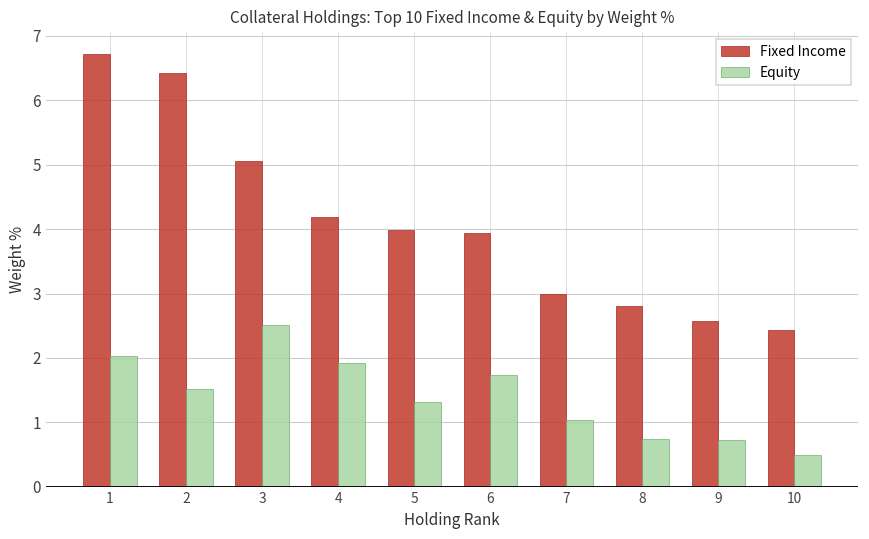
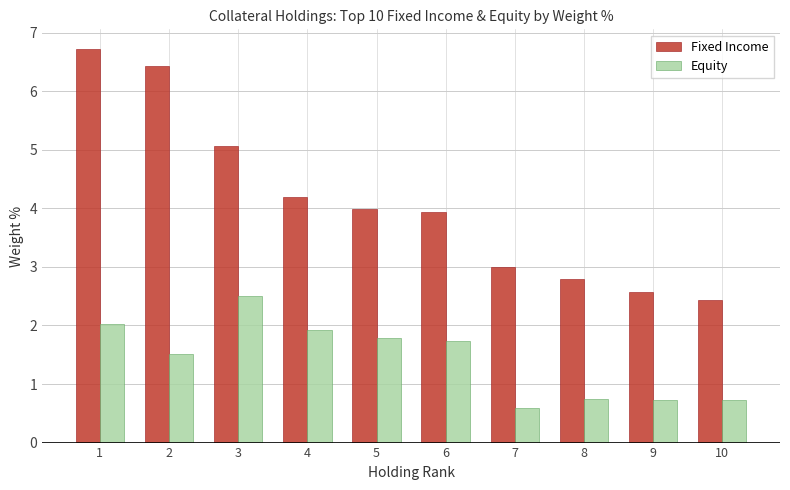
Equity, 5: 1.3 -> 1.8
Equity, 7: 1.0 -> 0.6
Equity, 10: 0.5 -> 0.7
